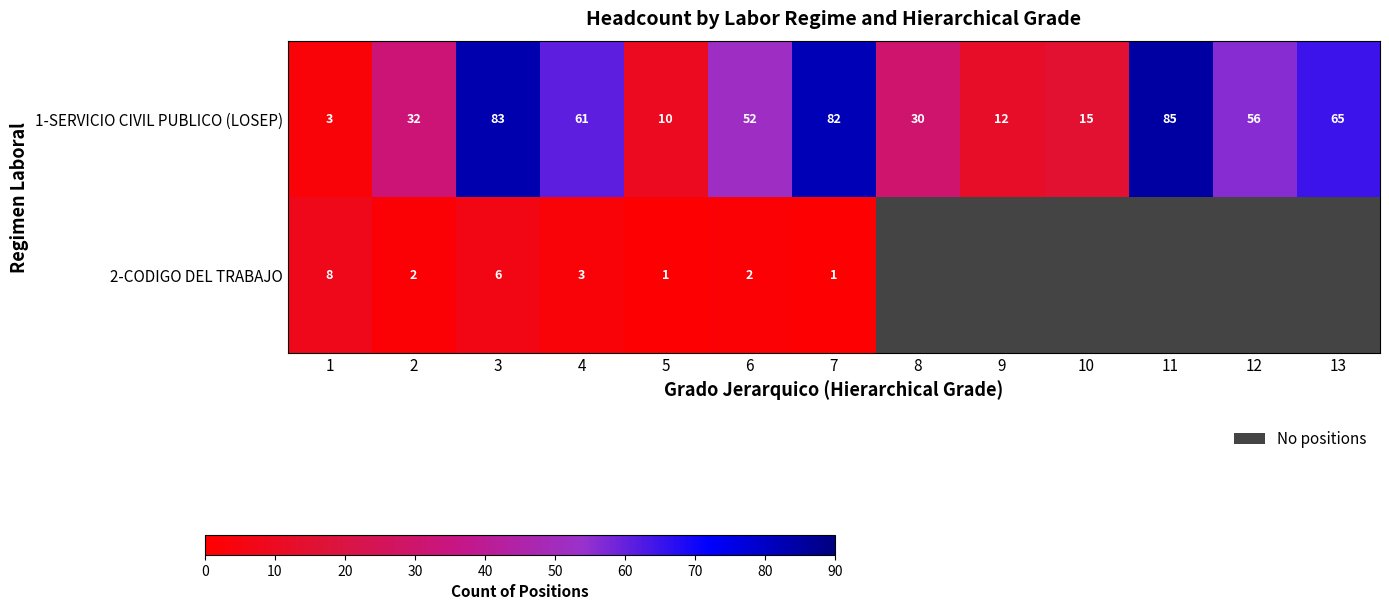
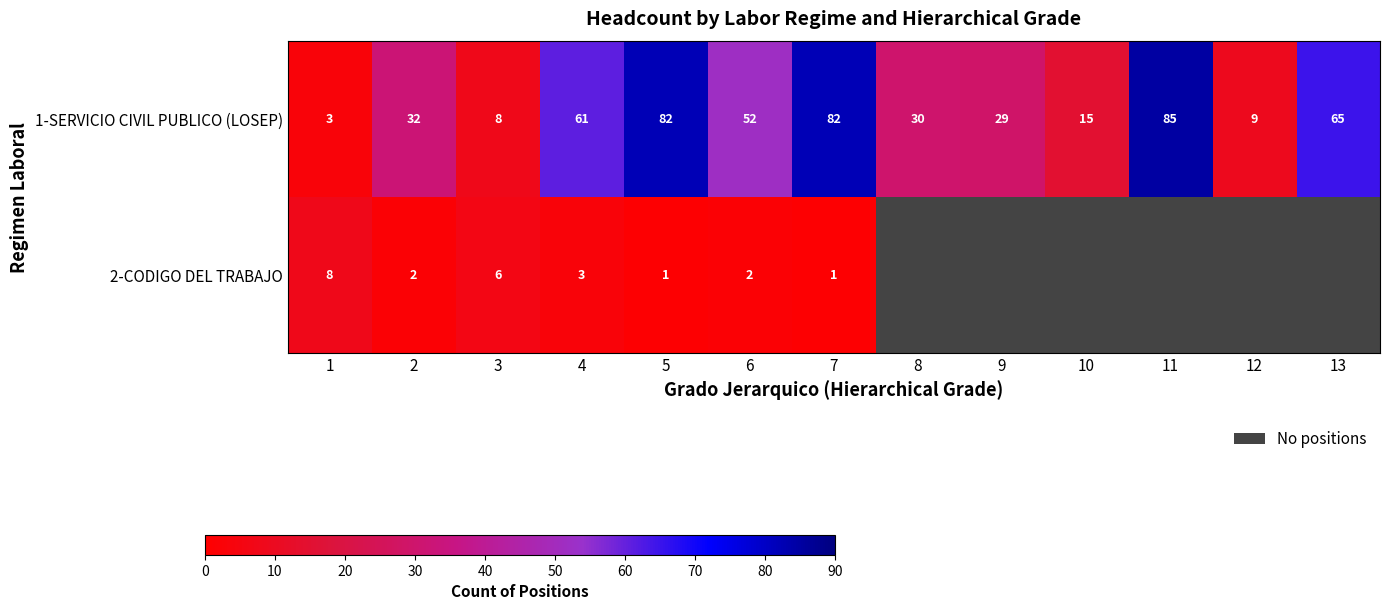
1-SERVICIO CIVIL PUBLICO (LOSEP), 3: 83 -> 8
1-SERVICIO CIVIL PUBLICO (LOSEP), 5: 10 -> 82
1-SERVICIO CIVIL PUBLICO (LOSEP), 9: 12 -> 29
1-SERVICIO CIVIL PUBLICO (LOSEP), 12: 56 -> 9
